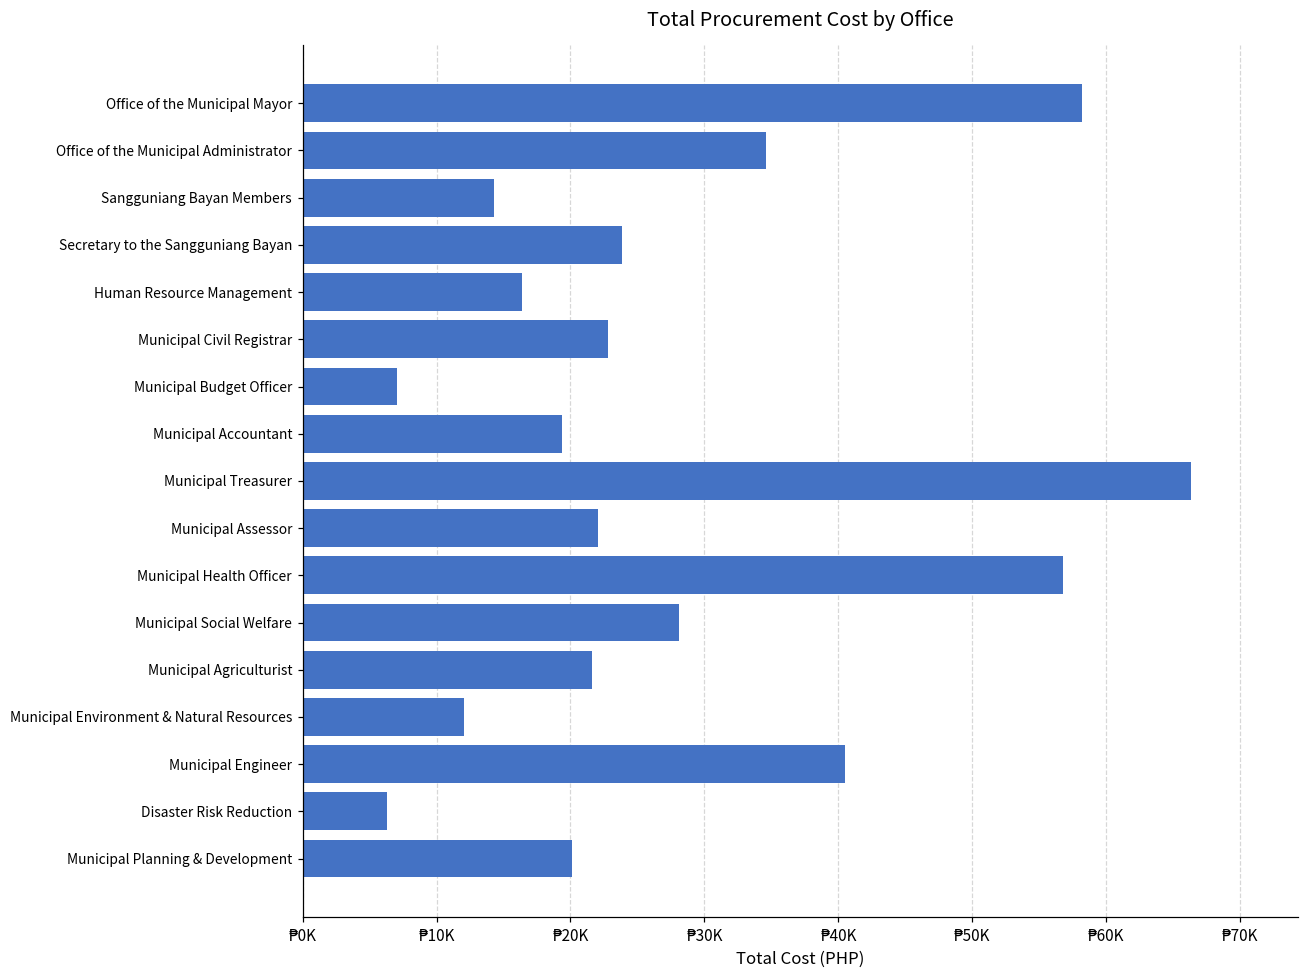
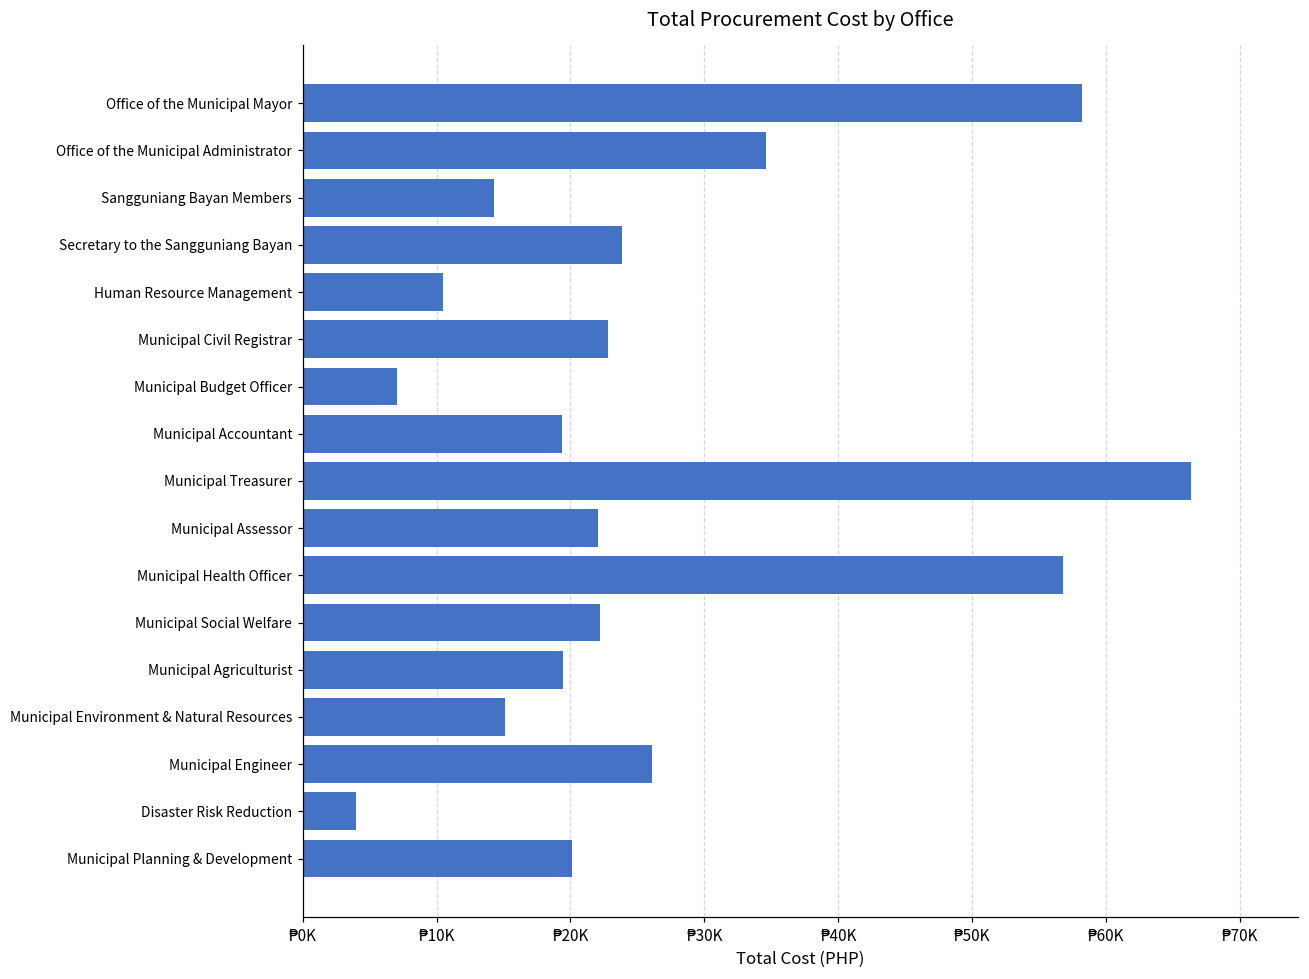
Human Resource Management: ₱16400 -> ₱10500
Municipal Social Welfare: ₱28100 -> ₱22200
Municipal Agriculturist: ₱21600 -> ₱19400
Municipal Environment & Natural Resources: ₱12100 -> ₱15100
Municipal Engineer: ₱40500 -> ₱26100
Disaster Risk Reduction: ₱6300 -> ₱4000
